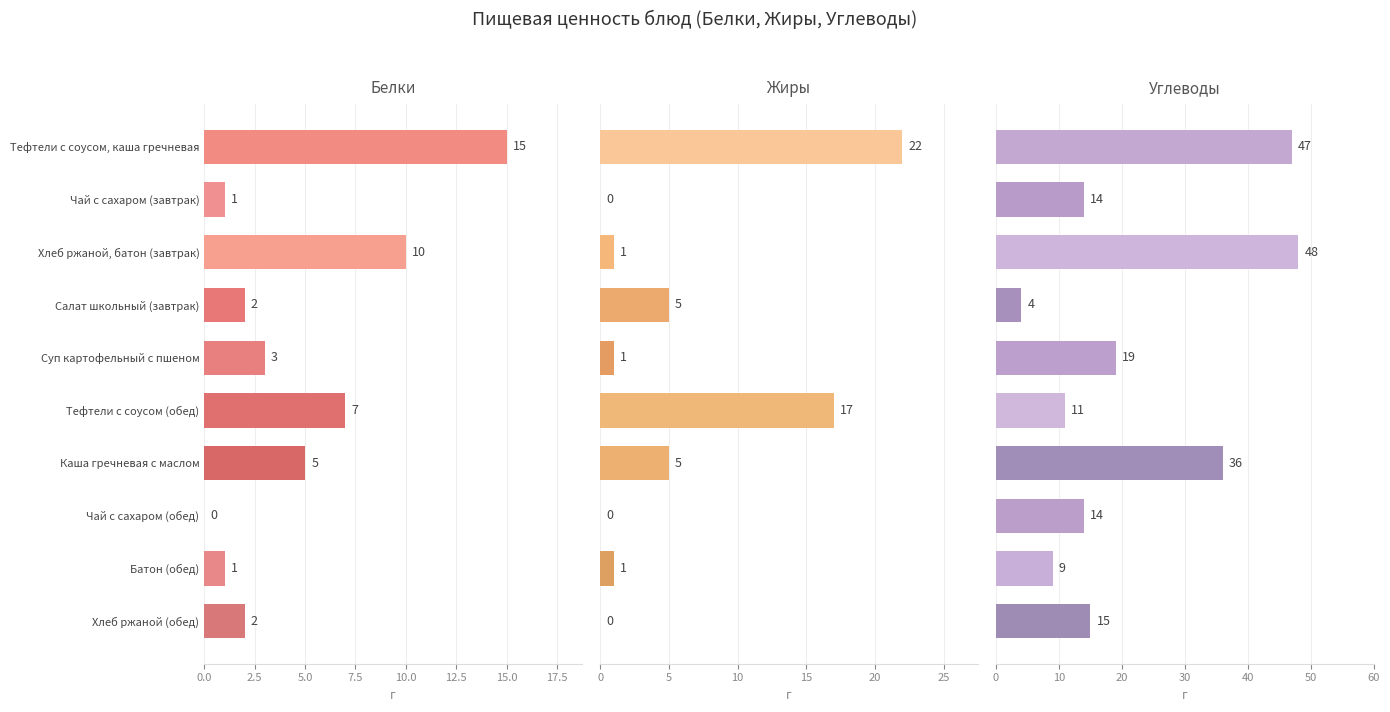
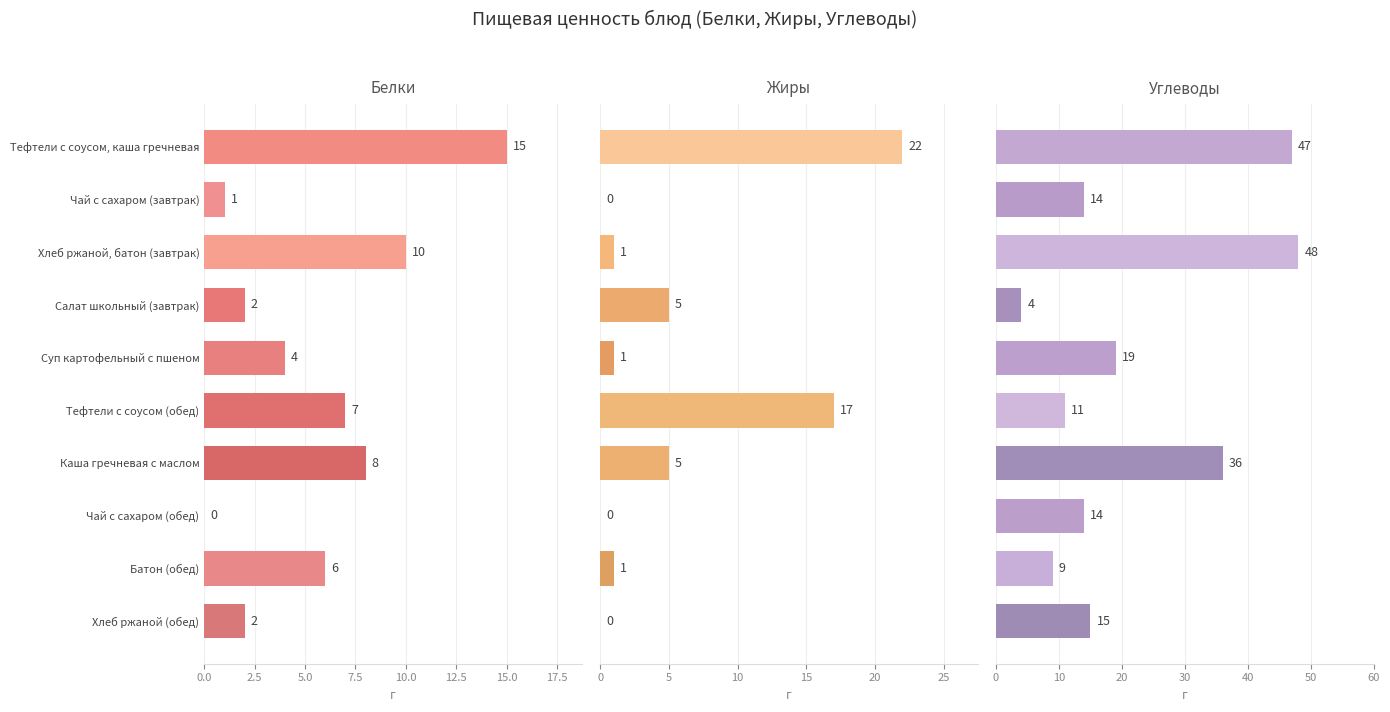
Белки, Суп картофельный с пшеном: 3 -> 4
Белки, Каша гречневая с маслом: 5 -> 8
Белки, Батон (обед): 1 -> 6
